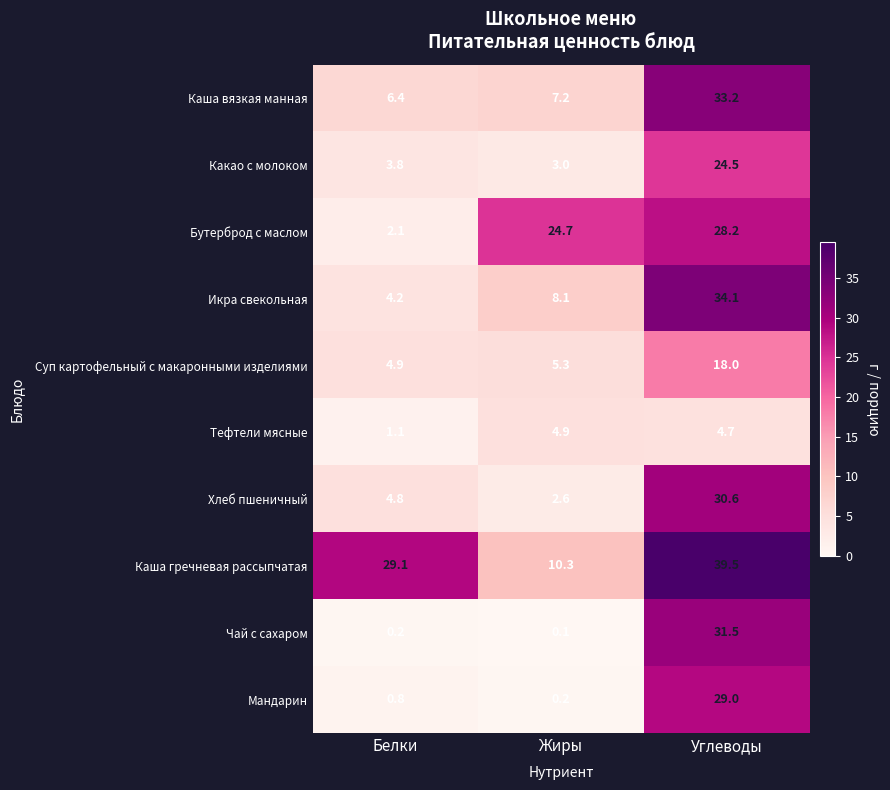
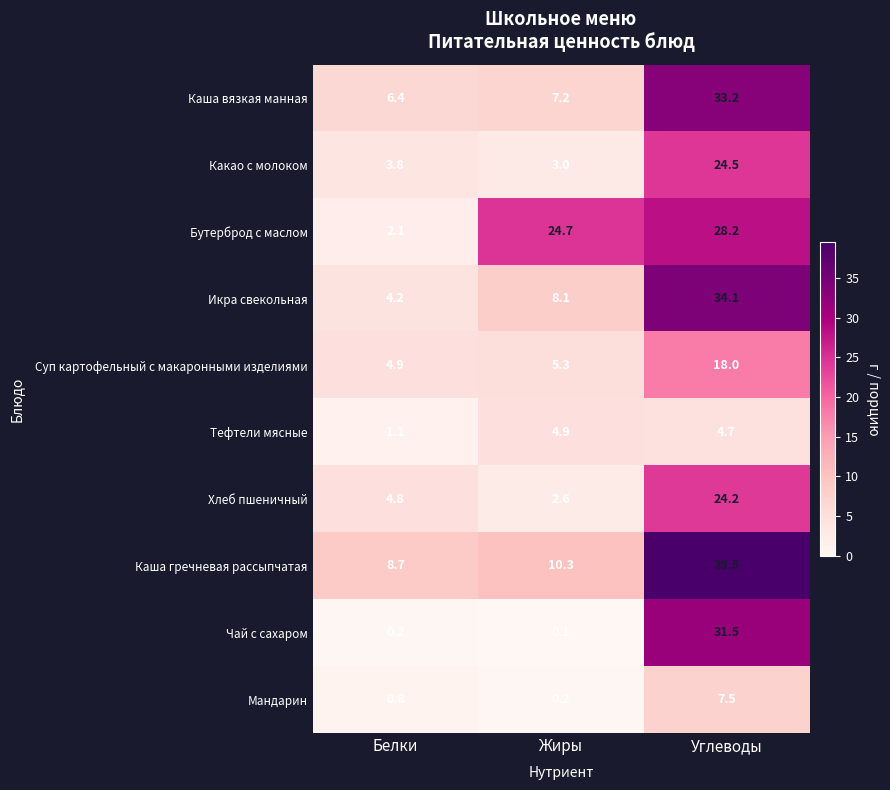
Хлеб пшеничный, Углеводы: 30.6 -> 24.2
Каша гречневая рассыпчатая, Белки: 29.1 -> 8.7
Мандарин, Углеводы: 29.0 -> 7.5
